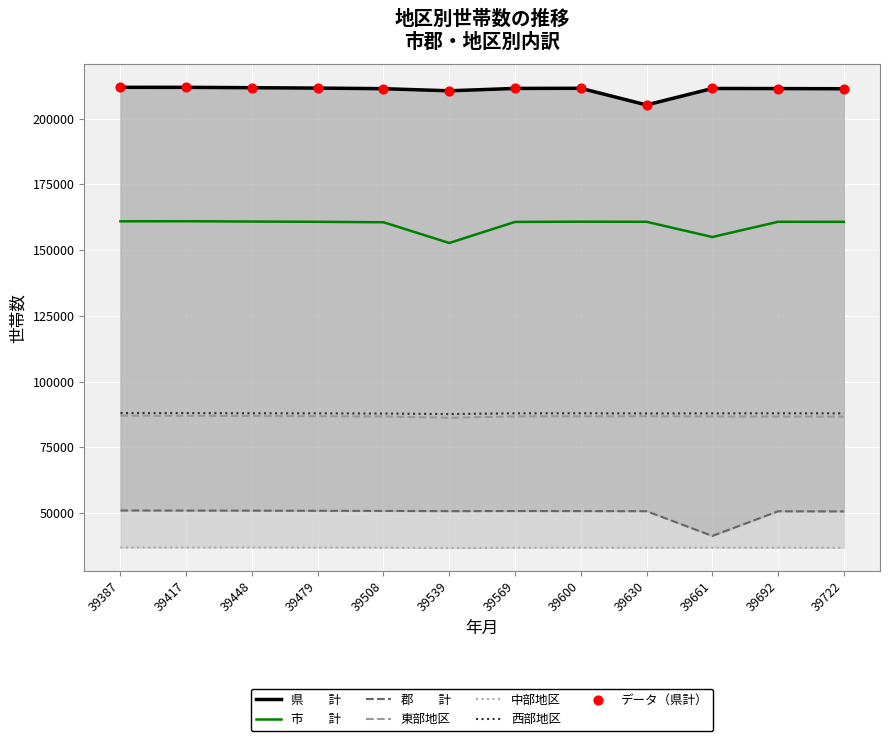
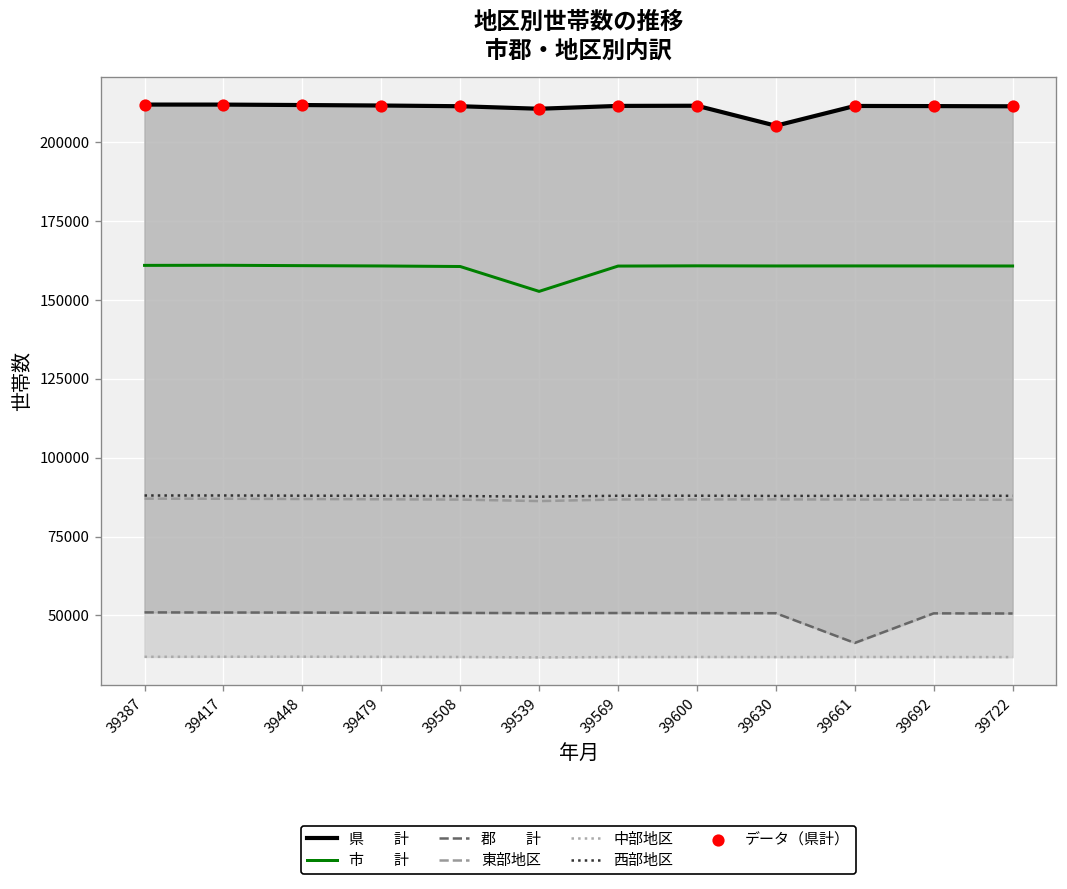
市 計, 39661: 155000 -> 161000
